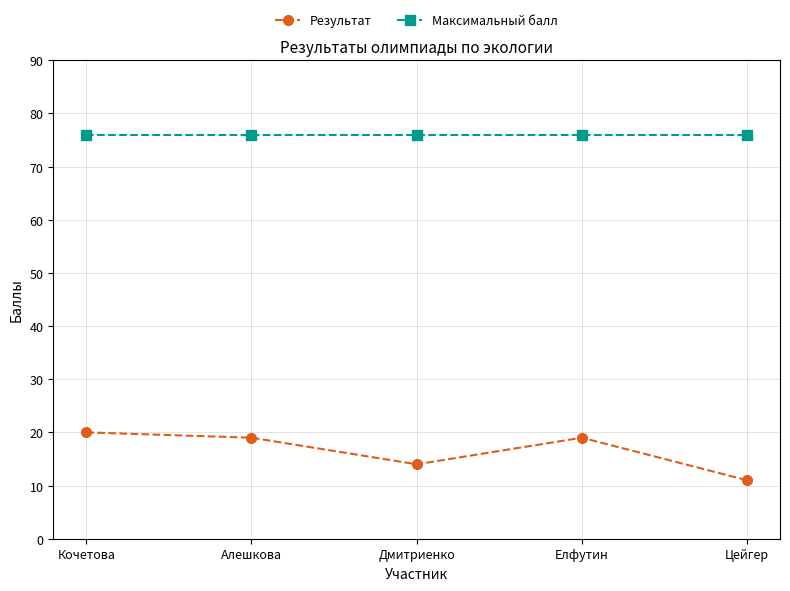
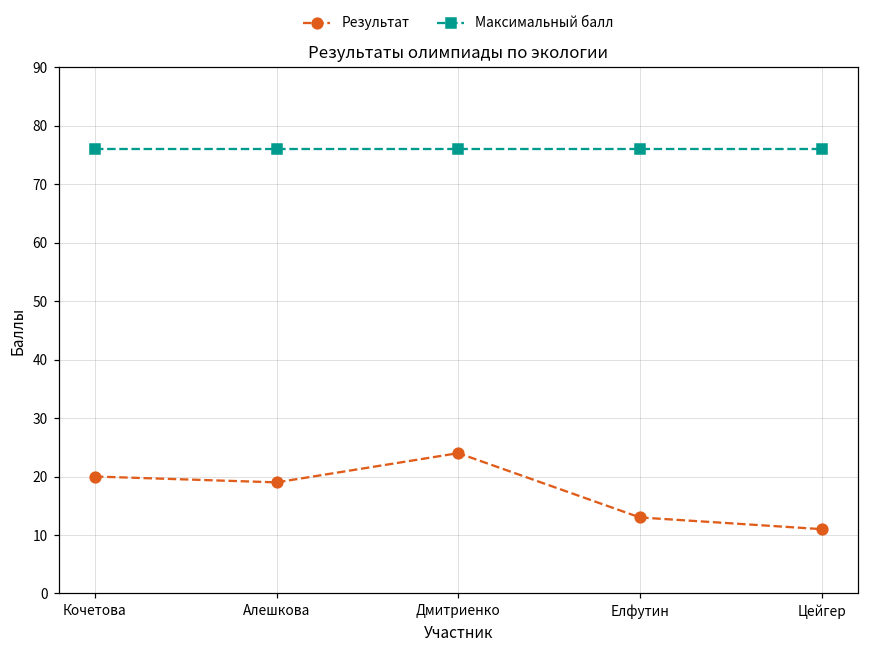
Результат, Дмитриенко: 14 -> 24
Результат, Елфутин: 19 -> 13
